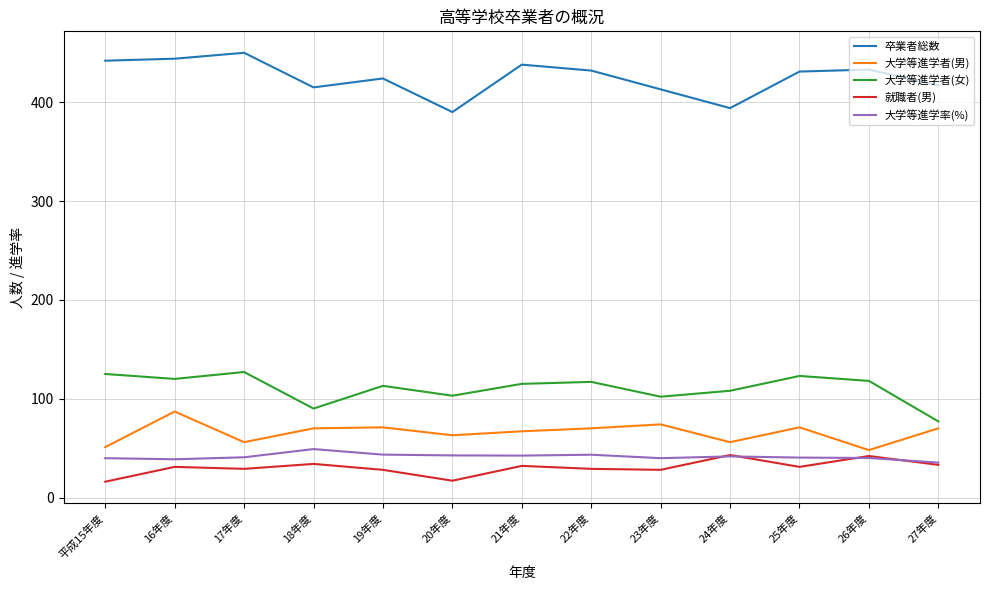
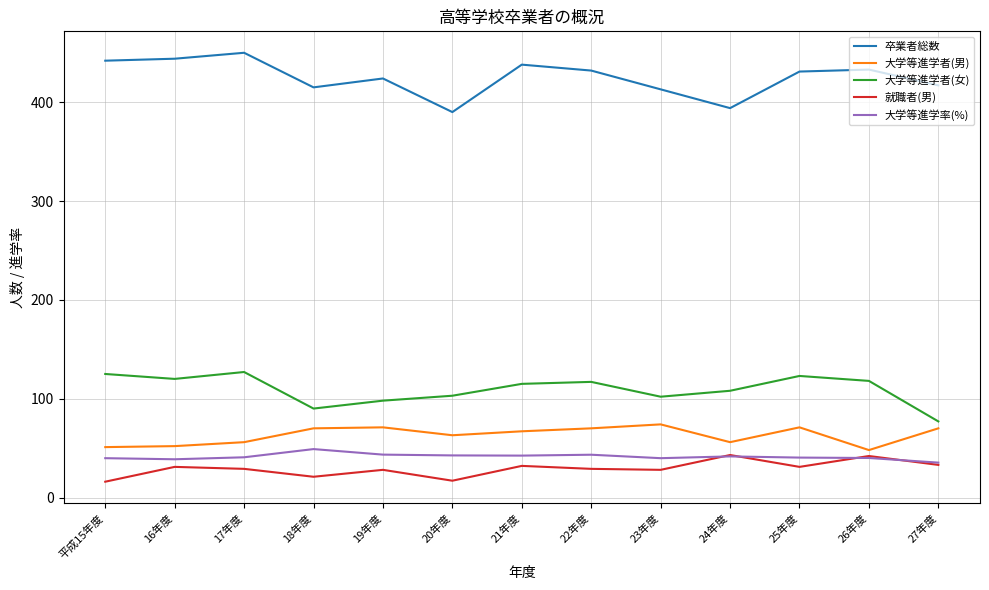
大学等進学者(男), 16年度: 90 -> 50
就職者(男), 18年度: 30 -> 20
大学等進学者(女), 19年度: 110 -> 100
